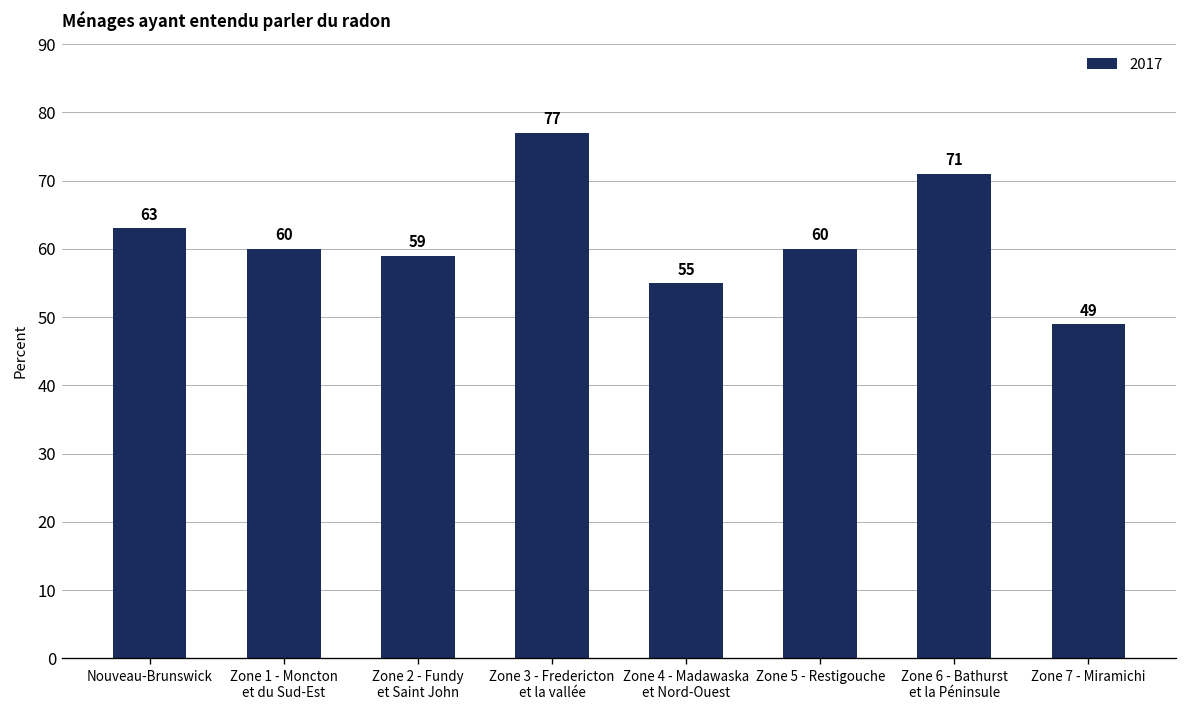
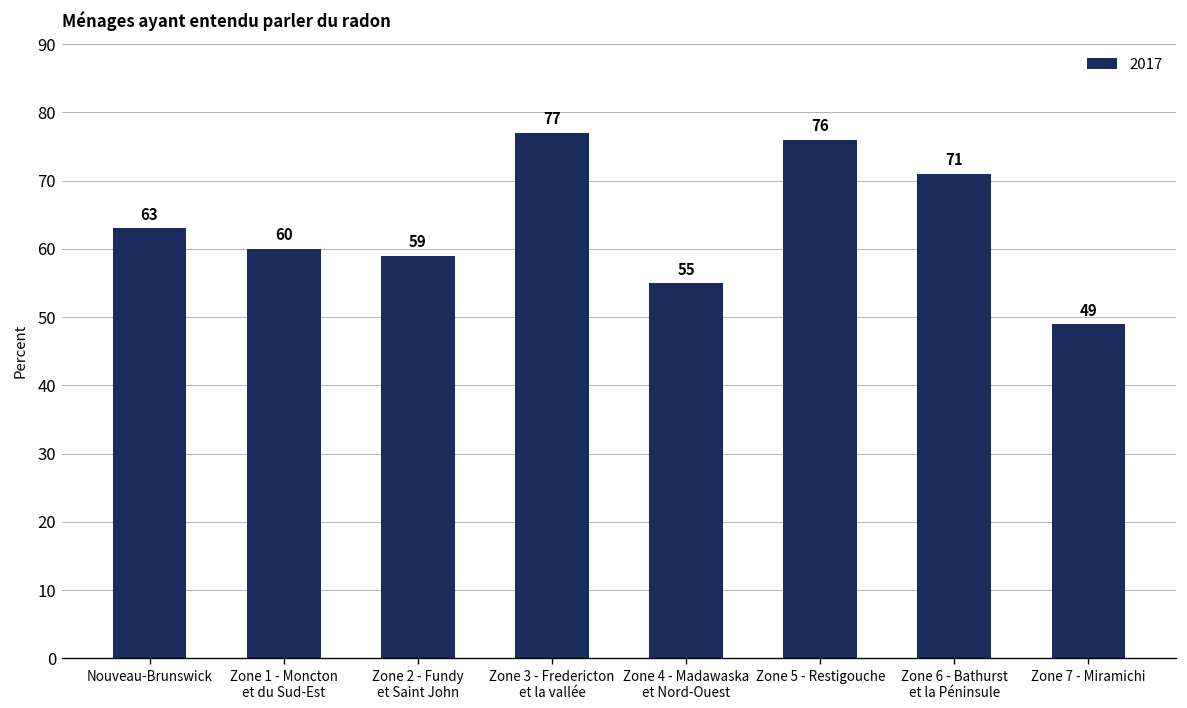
Zone 5 - Restigouche: 60 -> 76
